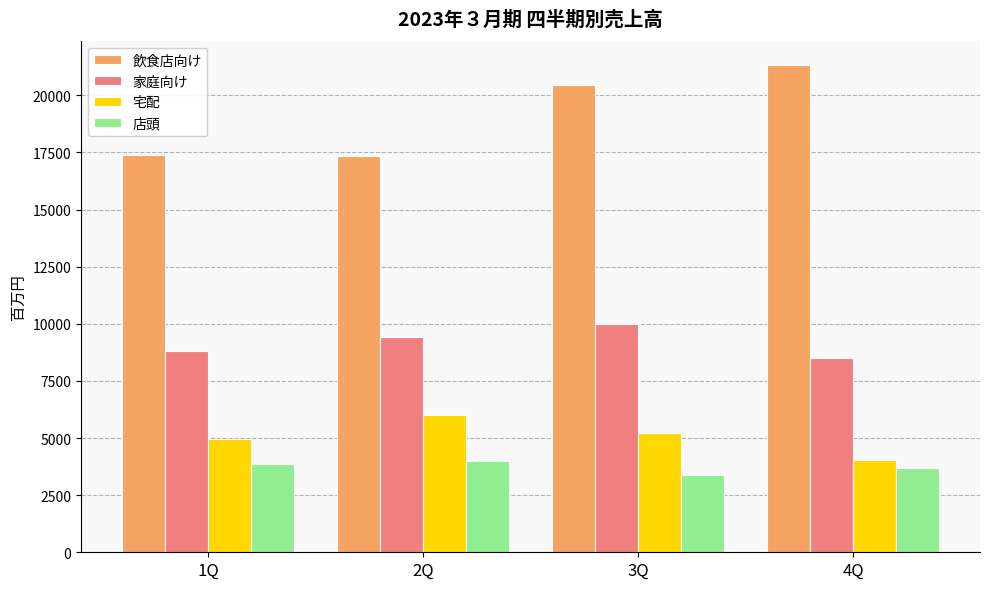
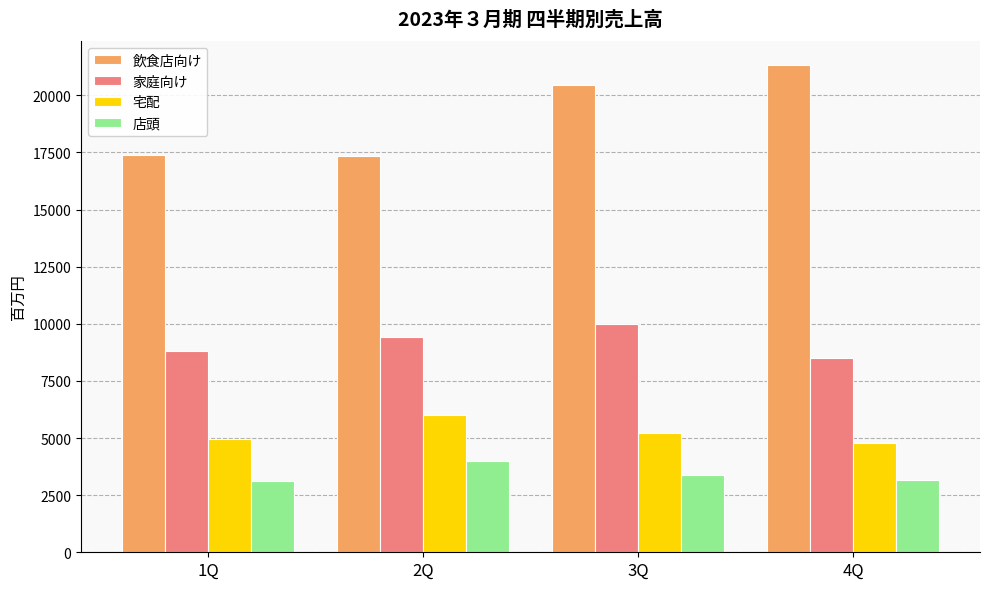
店頭, 1Q: 3800 -> 3100
宅配, 4Q: 4000 -> 4800
店頭, 4Q: 3700 -> 3200
